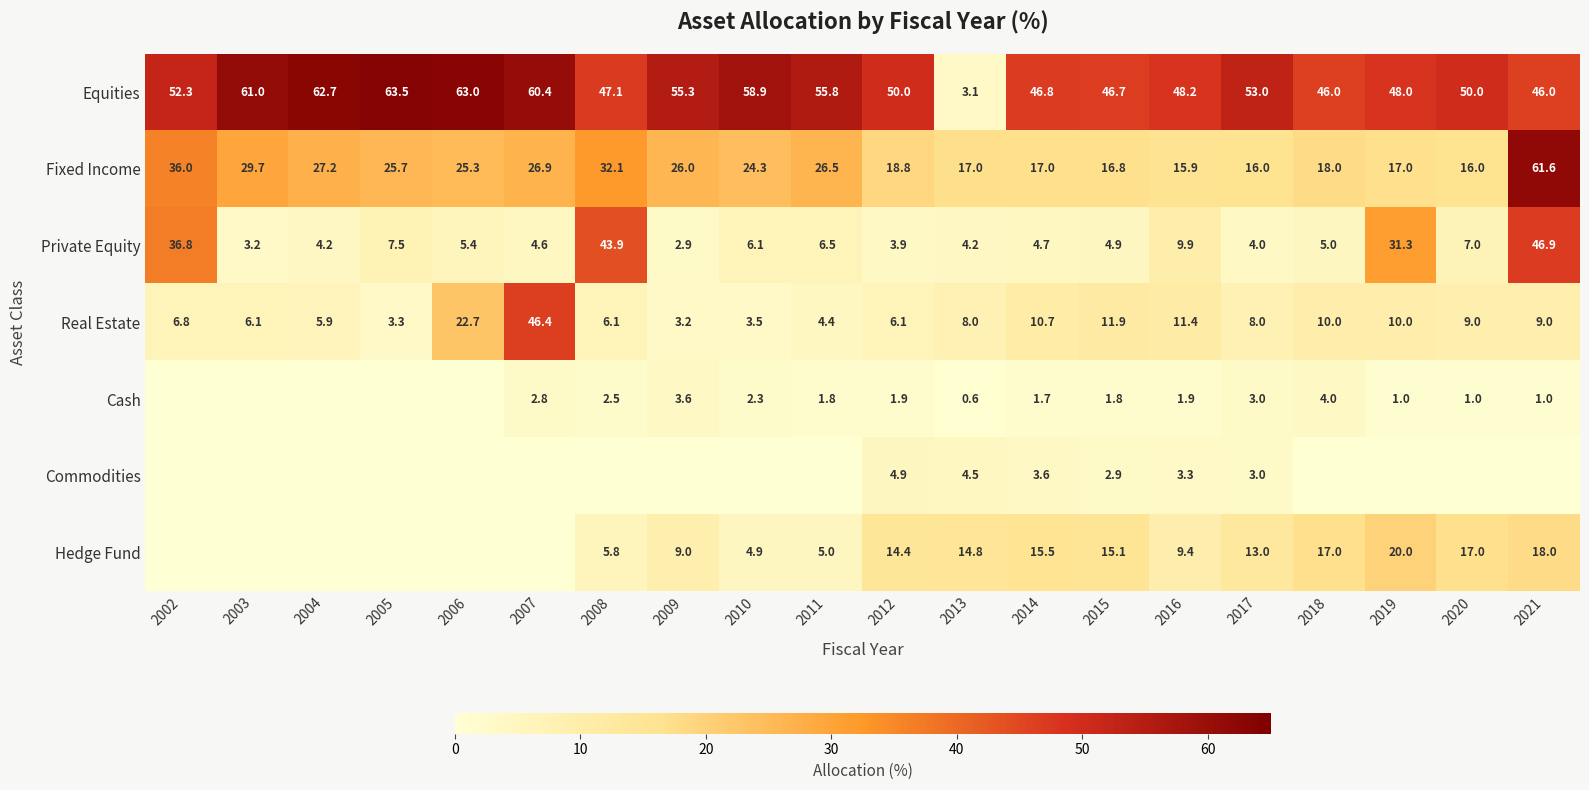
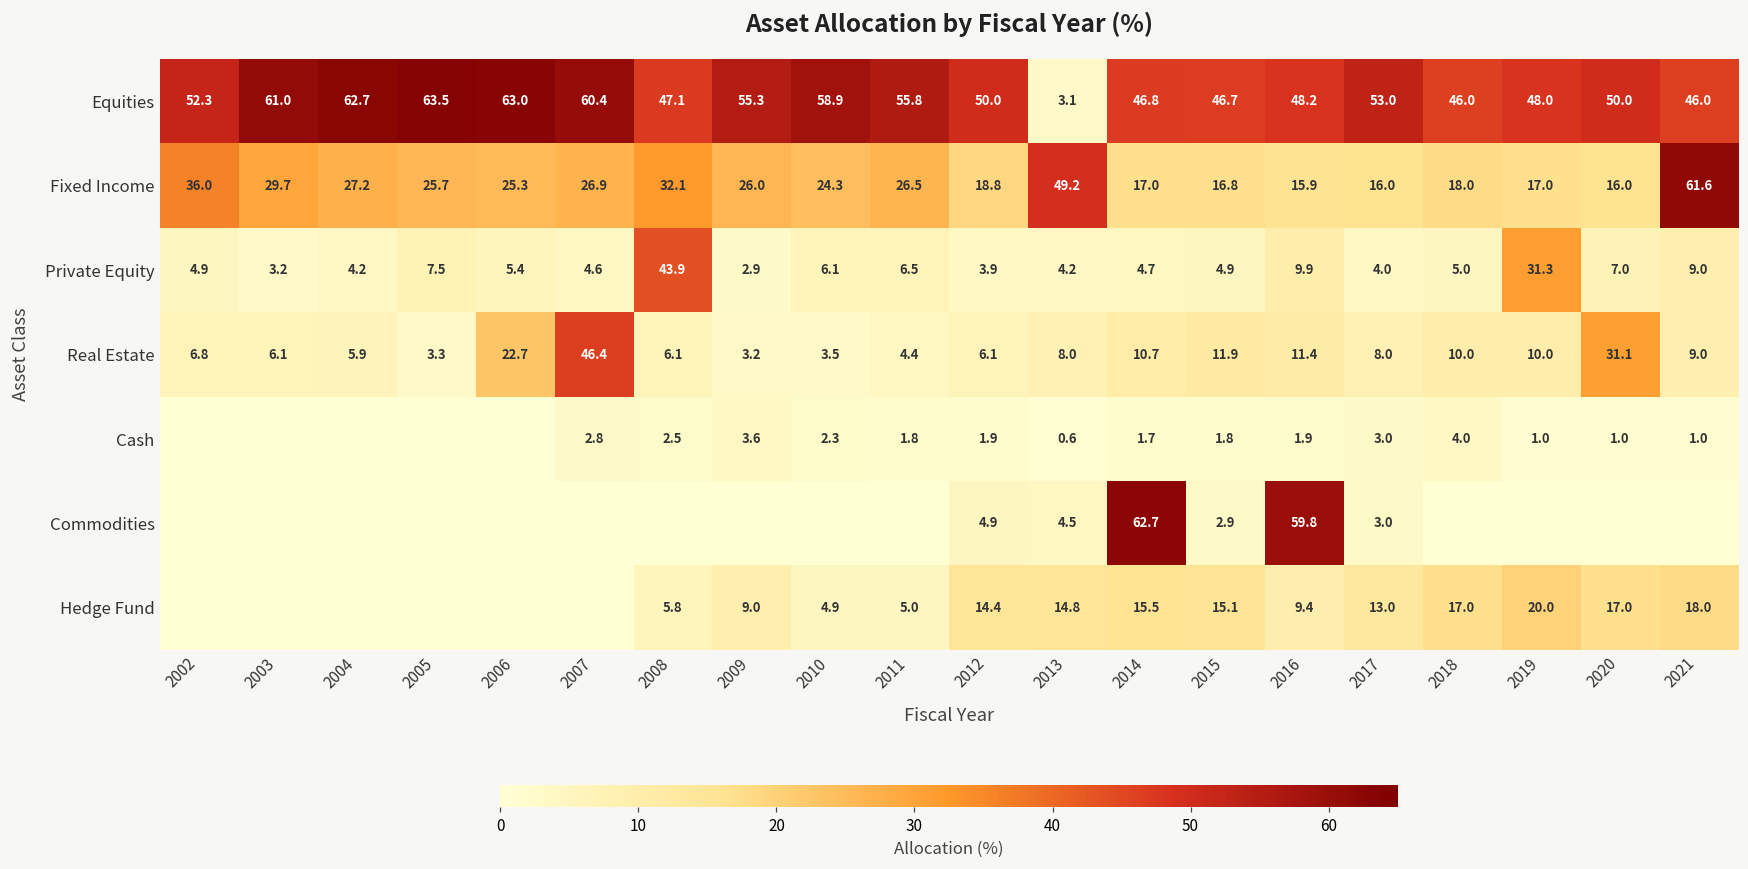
Fixed Income, 2013: 17.0 -> 49.2
Private Equity, 2002: 36.8 -> 4.9
Private Equity, 2021: 46.9 -> 9.0
Real Estate, 2020: 9.0 -> 31.1
Commodities, 2014: 3.6 -> 62.7
Commodities, 2016: 3.3 -> 59.8
